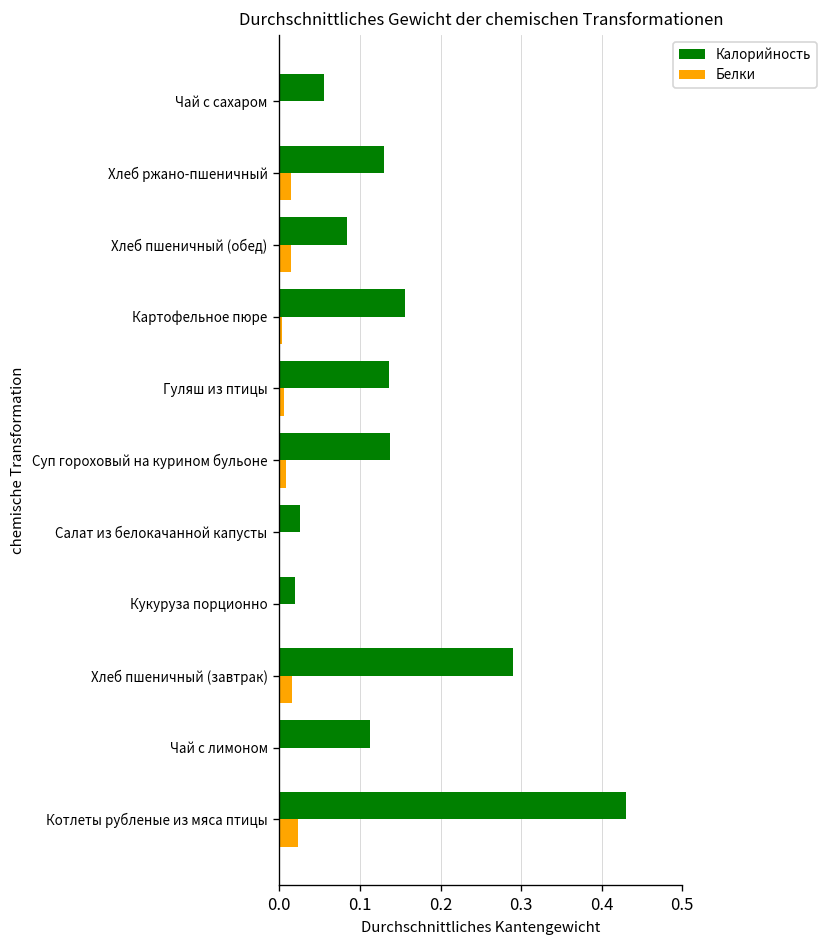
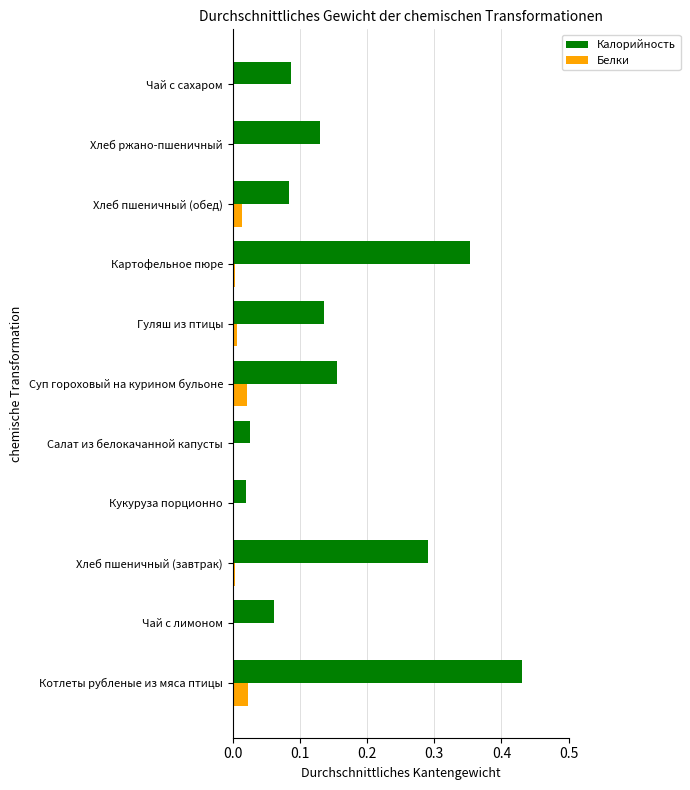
Калорийность, Чай с сахаром: 0.05 -> 0.09
Белки, Хлеб ржано-пшеничный: 0.01 -> 0.00
Калорийность, Картофельное пюре: 0.16 -> 0.35
Калорийность, Суп гороховый на курином бульоне: 0.14 -> 0.16
Белки, Суп гороховый на курином бульоне: 0.01 -> 0.02
Белки, Хлеб пшеничный (завтрак): 0.02 -> 0.00
Калорийность, Чай с лимоном: 0.11 -> 0.06
